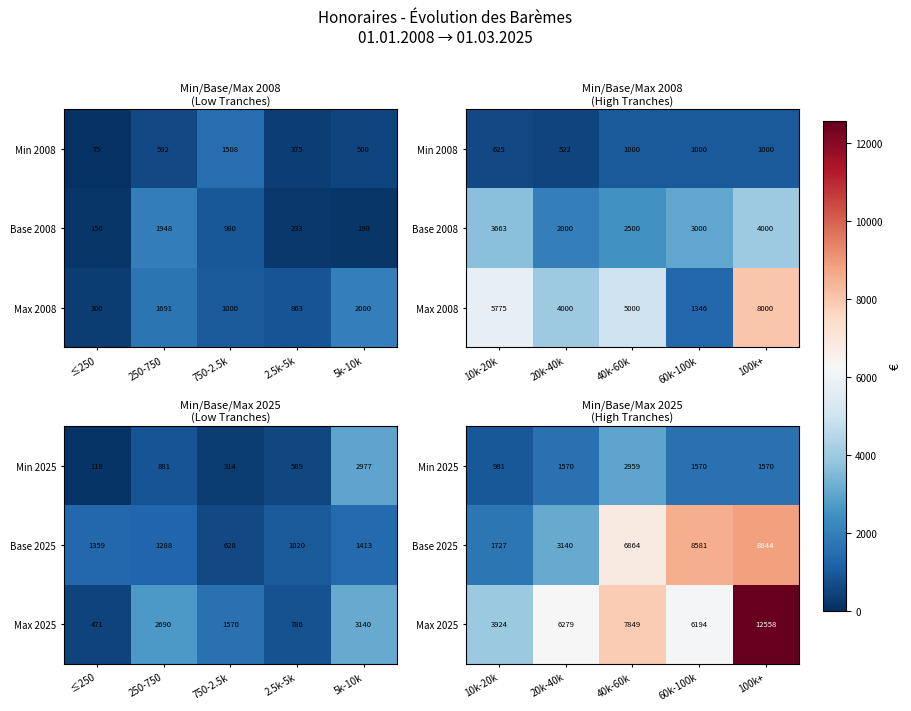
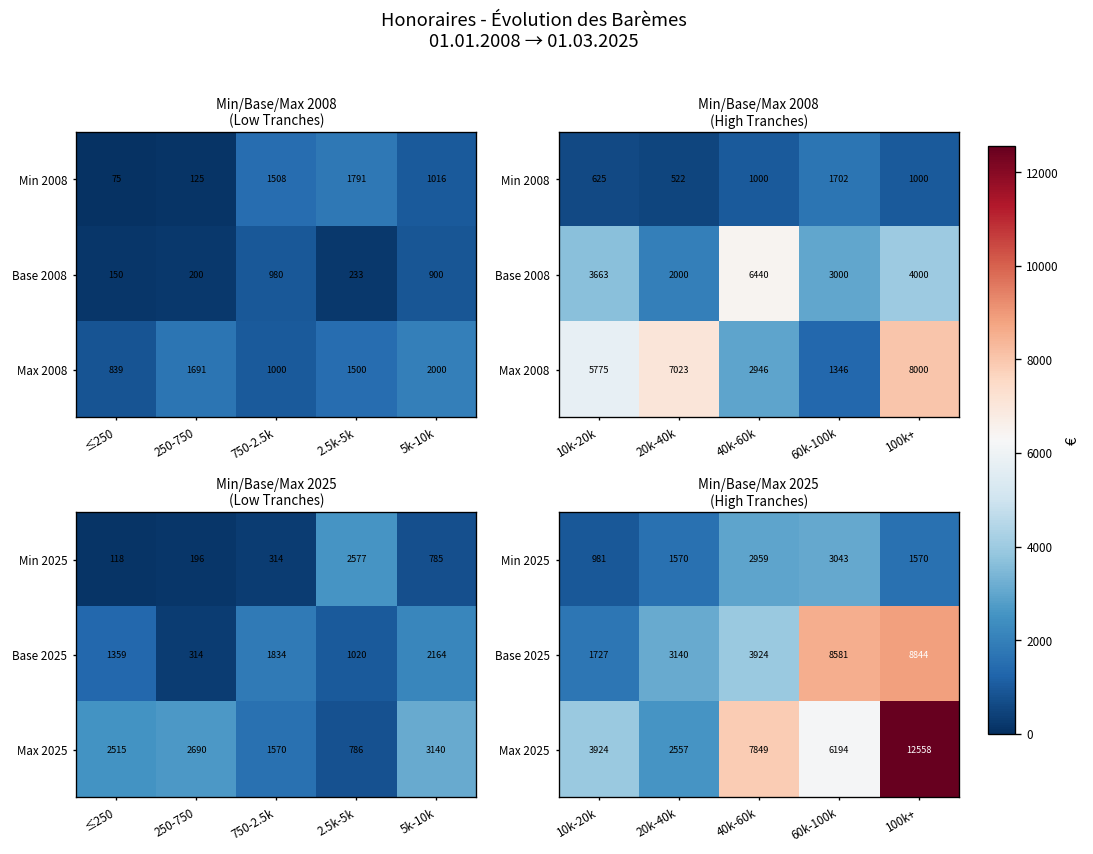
Min/Base/Max 2008 (Low Tranches), Min 2008, 250-750: 592 -> 125
Min/Base/Max 2008 (Low Tranches), Min 2008, 2.5k-5k: 375 -> 1791
Min/Base/Max 2008 (Low Tranches), Min 2008, 5k-10k: 500 -> 1016
Min/Base/Max 2008 (Low Tranches), Base 2008, 250-750: 1948 -> 200
Min/Base/Max 2008 (Low Tranches), Base 2008, 5k-10k: 190 -> 900
Min/Base/Max 2008 (Low Tranches), Max 2008, ≤250: 300 -> 839
Min/Base/Max 2008 (Low Tranches), Max 2008, 2.5k-5k: 863 -> 1500
Min/Base/Max 2008 (High Tranches), Min 2008, 60k-100k: 1000 -> 1702
Min/Base/Max 2008 (High Tranches), Base 2008, 40k-60k: 2500 -> 6440
Min/Base/Max 2008 (High Tranches), Max 2008, 20k-40k: 4000 -> 7023
Min/Base/Max 2008 (High Tranches), Max 2008, 40k-60k: 5000 -> 2946
Min/Base/Max 2025 (Low Tranches), Min 2025, 250-750: 881 -> 196
Min/Base/Max 2025 (Low Tranches), Min 2025, 2.5k-5k: 589 -> 2577
Min/Base/Max 2025 (Low Tranches), Min 2025, 5k-10k: 2977 -> 785
Min/Base/Max 2025 (Low Tranches), Base 2025, 250-750: 1288 -> 314
Min/Base/Max 2025 (Low Tranches), Base 2025, 750-2.5k: 628 -> 1834
Min/Base/Max 2025 (Low Tranches), Base 2025, 5k-10k: 1413 -> 2164
Min/Base/Max 2025 (Low Tranches), Max 2025, ≤250: 471 -> 2515
Min/Base/Max 2025 (High Tranches), Min 2025, 60k-100k: 1570 -> 3043
Min/Base/Max 2025 (High Tranches), Base 2025, 40k-60k: 6864 -> 3924
Min/Base/Max 2025 (High Tranches), Max 2025, 20k-40k: 6279 -> 2557
